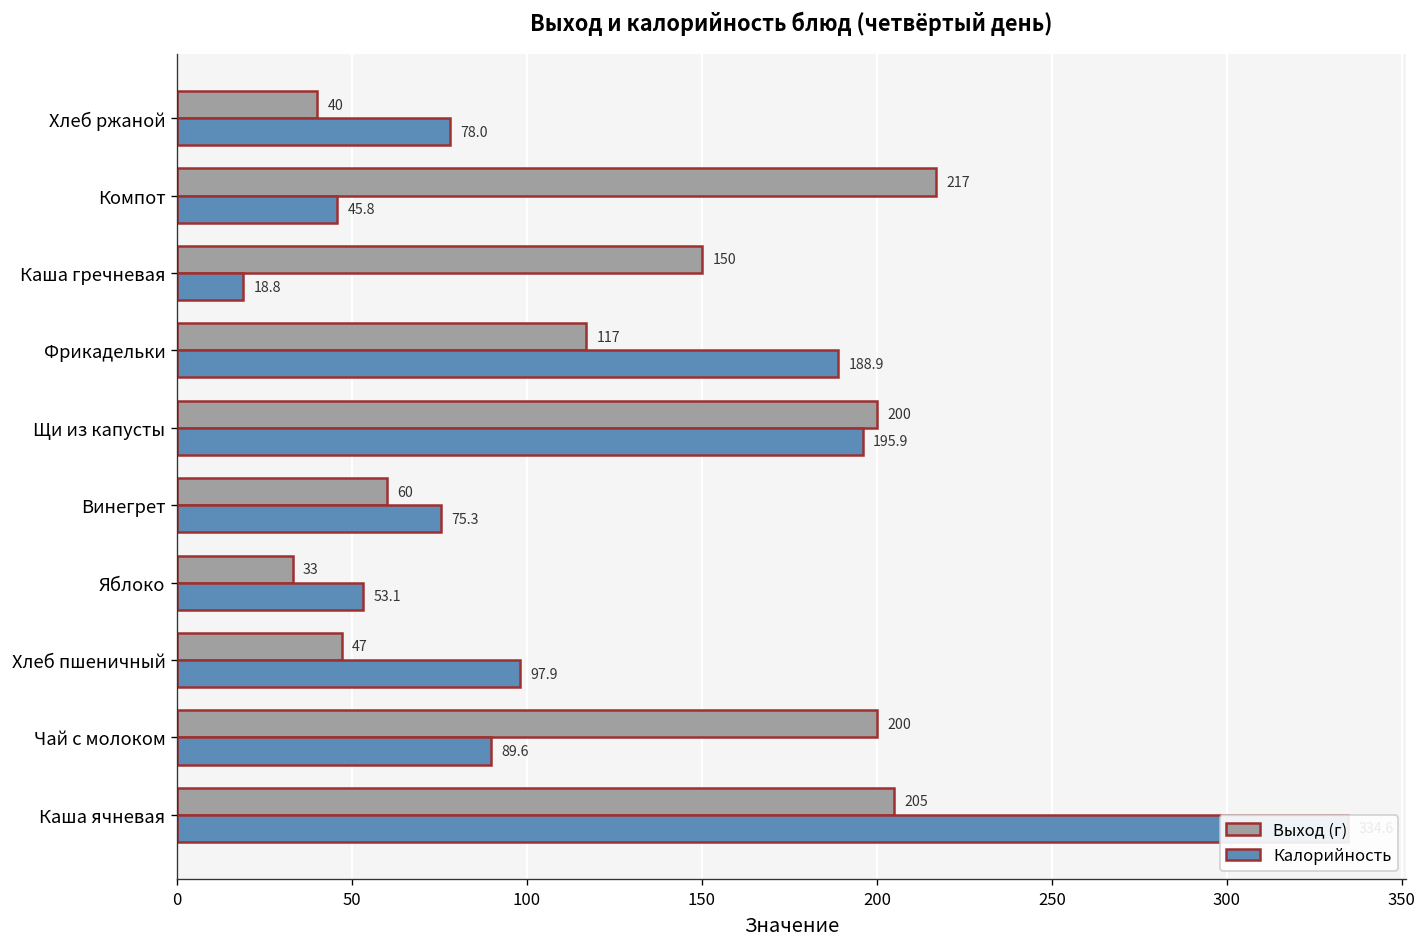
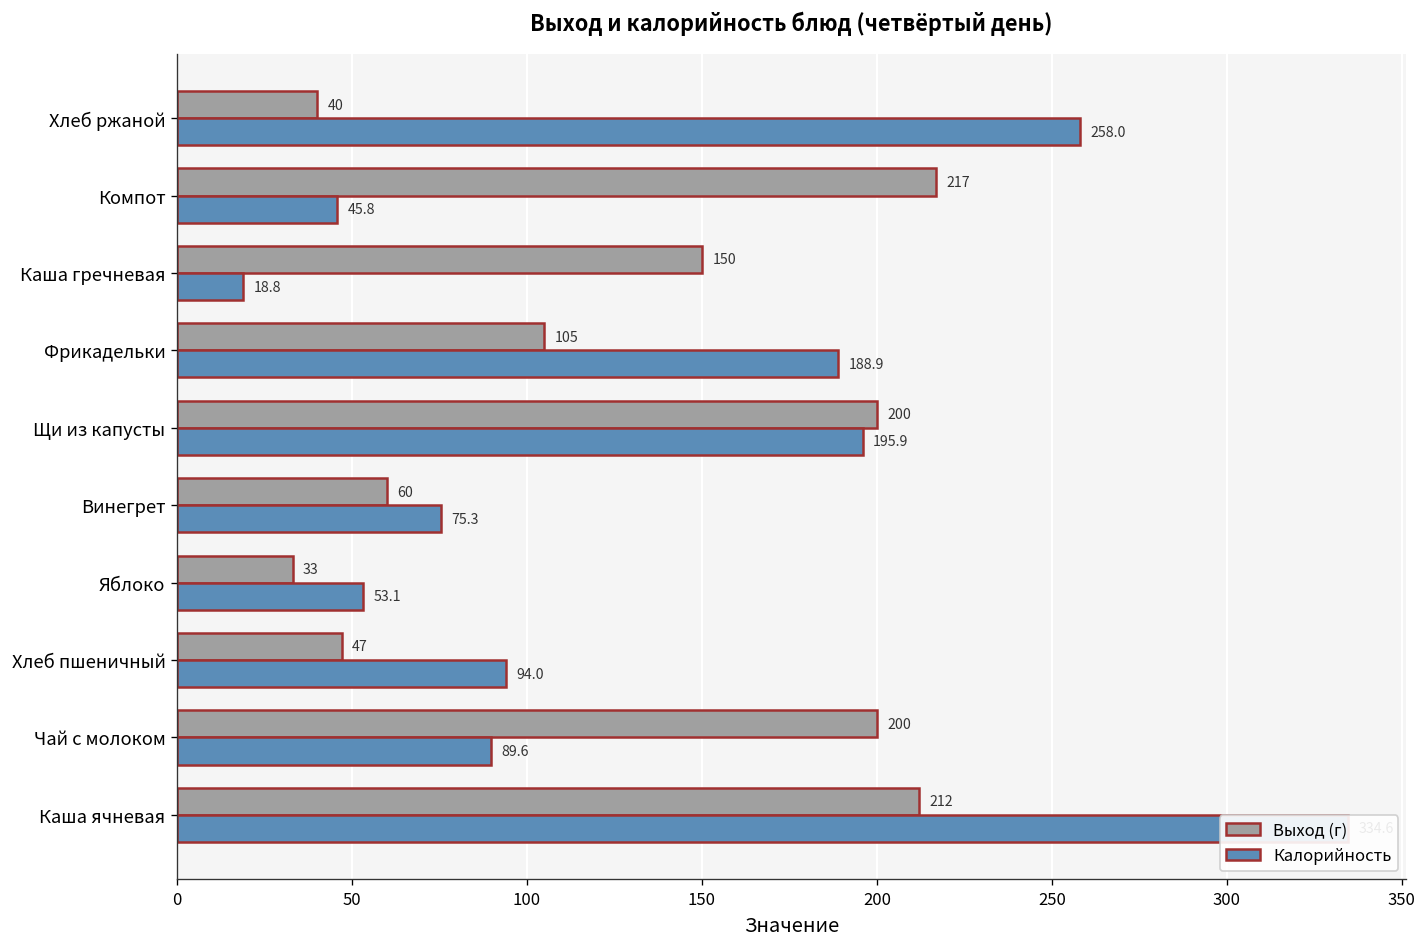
Калорийность, Хлеб ржаной: 78.0 -> 258.0
Выход (г), Фрикадельки: 117 -> 105
Калорийность, Хлеб пшеничный: 97.9 -> 94.0
Выход (г), Каша ячневая: 205 -> 212
